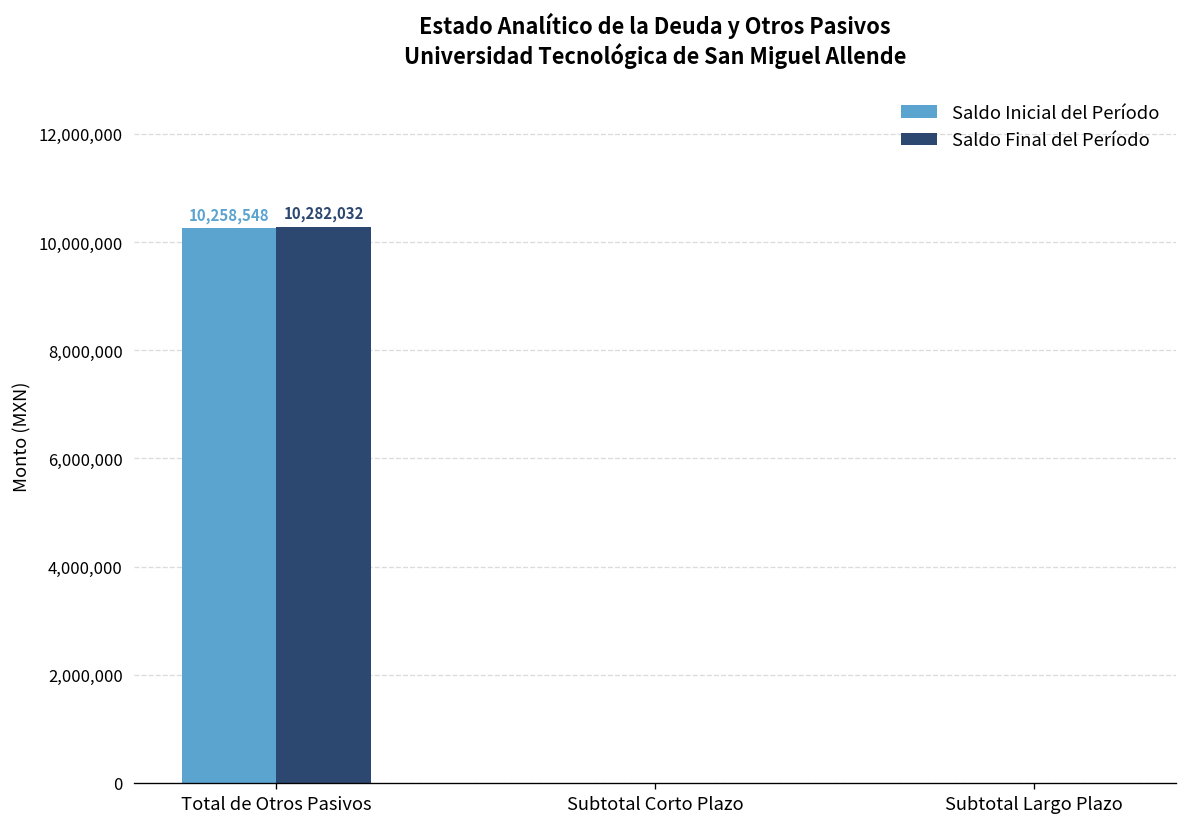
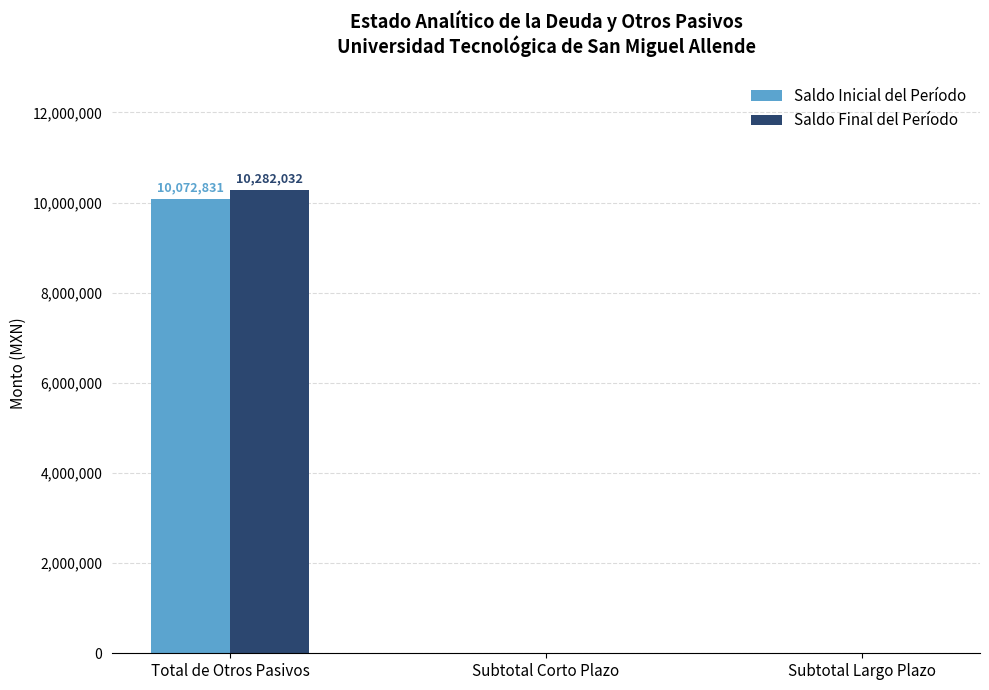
Saldo Inicial del Período, Total de Otros Pasivos: 10,258,548 -> 10,072,831
